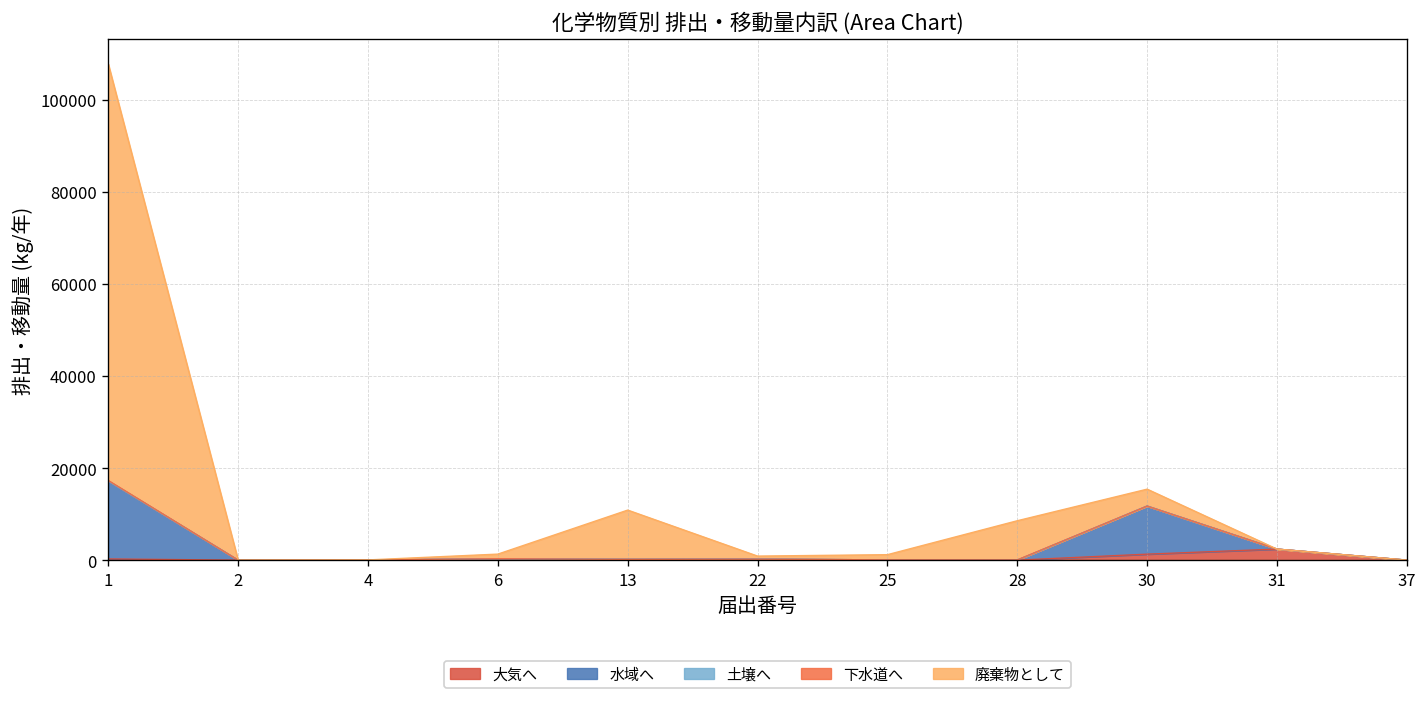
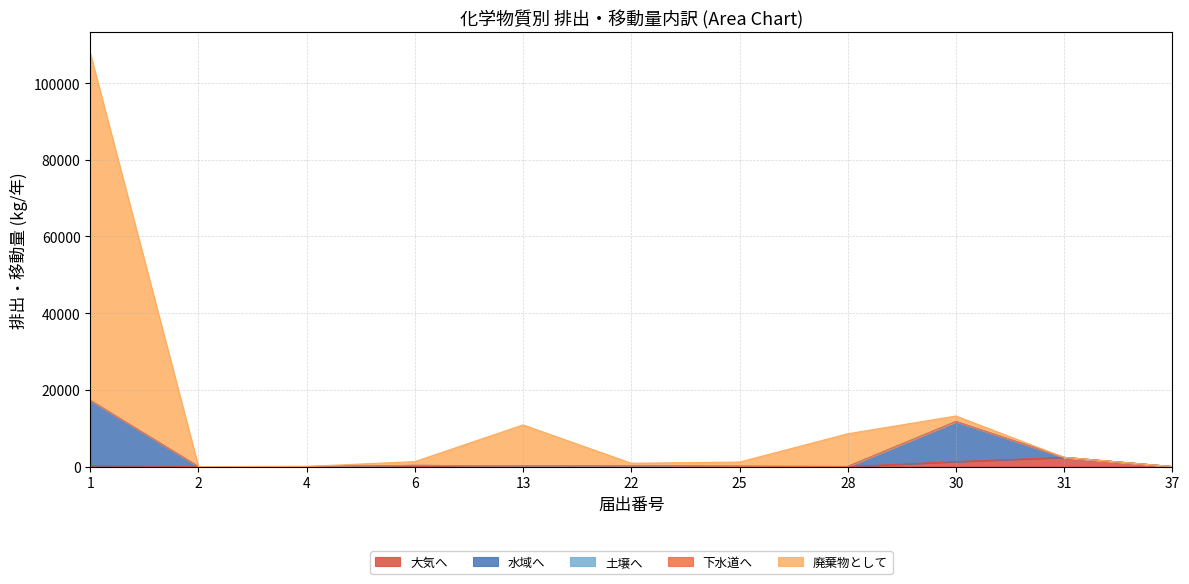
廃棄物として, 30: 4000 -> 1000
